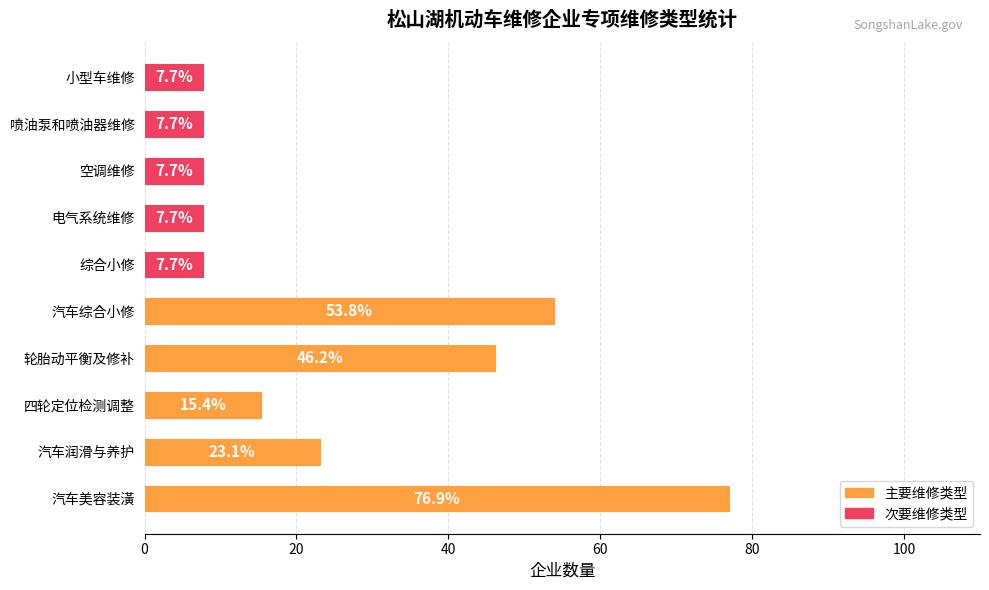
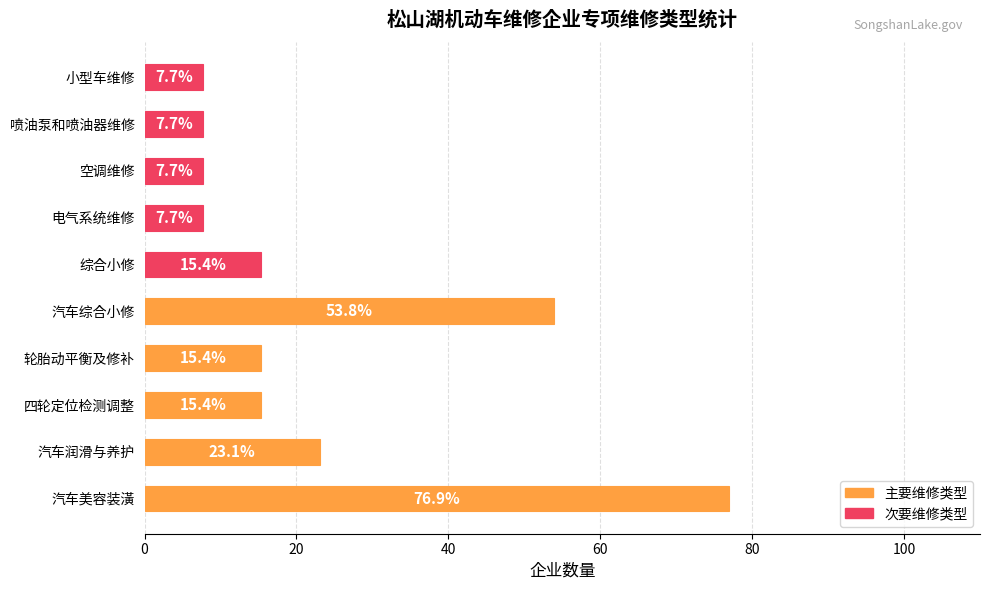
综合小修: 7.7% -> 15.4%
轮胎动平衡及修补: 46.2% -> 15.4%
